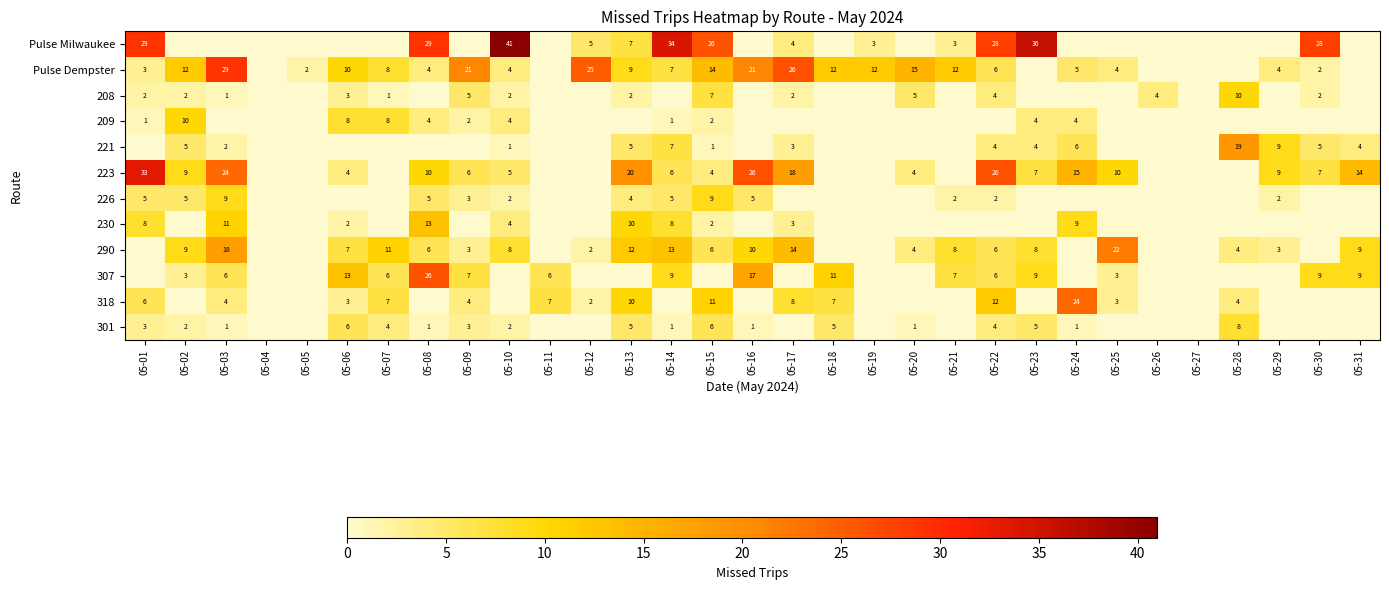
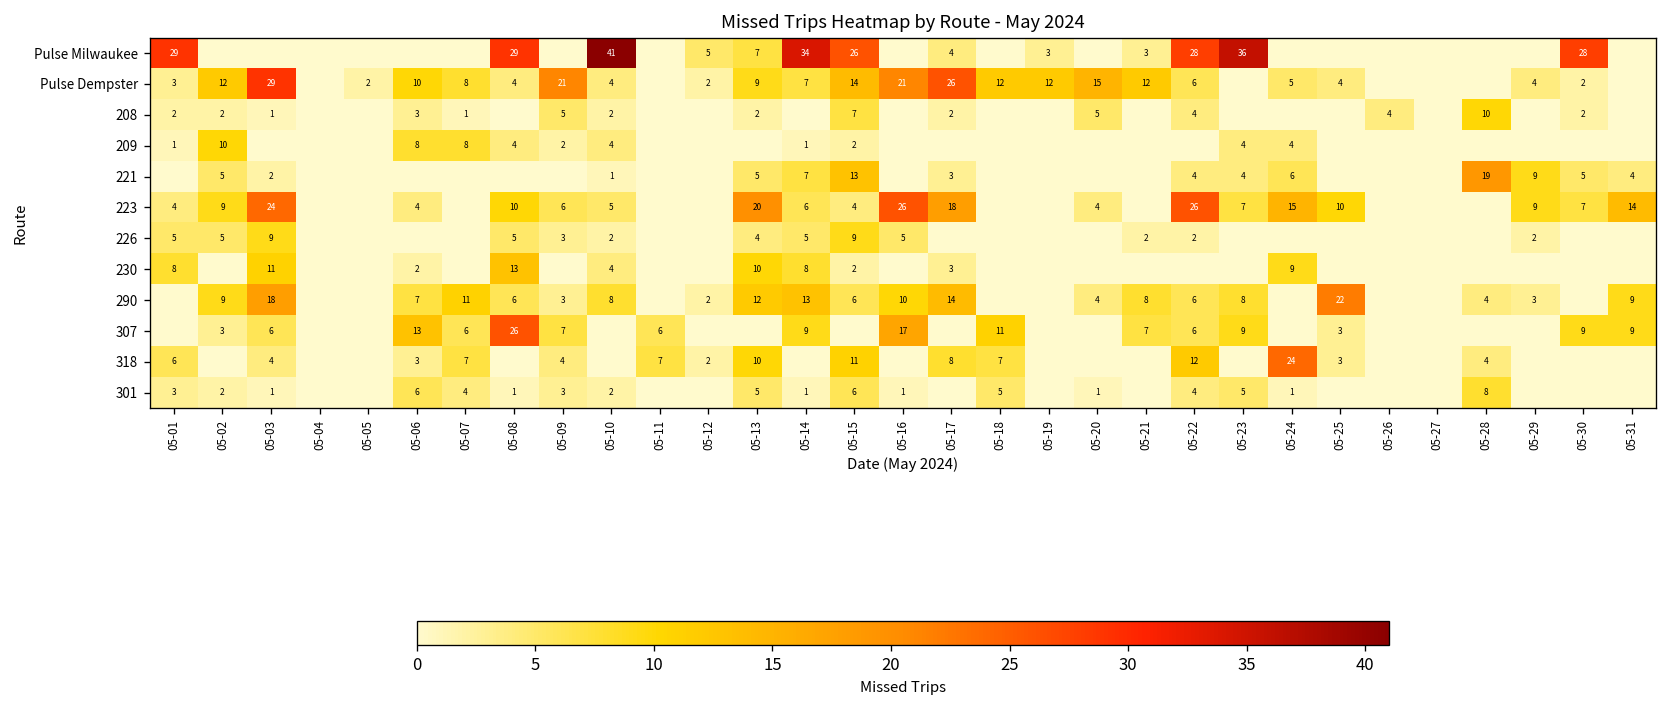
Pulse Dempster, 05-12: 25 -> 2
221, 05-15: 1 -> 13
223, 05-01: 33 -> 4
